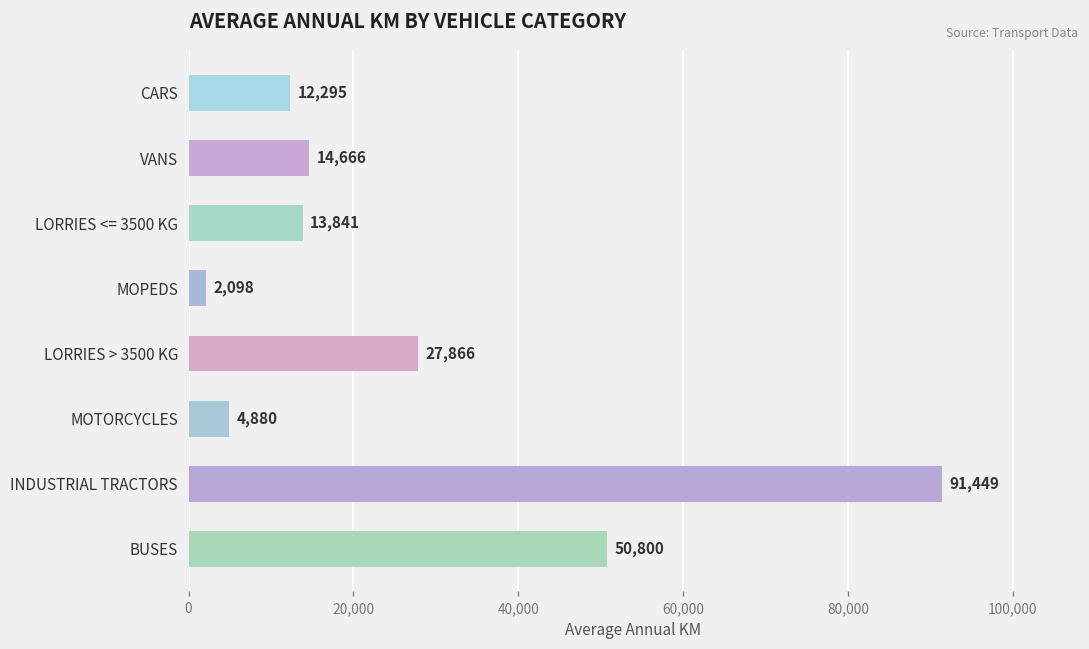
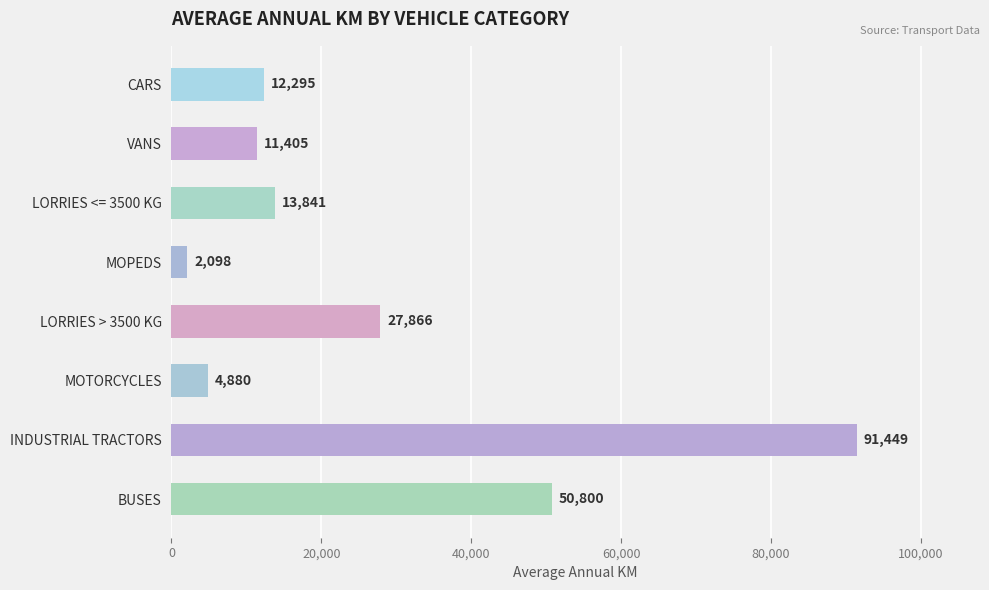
VANS: 14,666 -> 11,405
